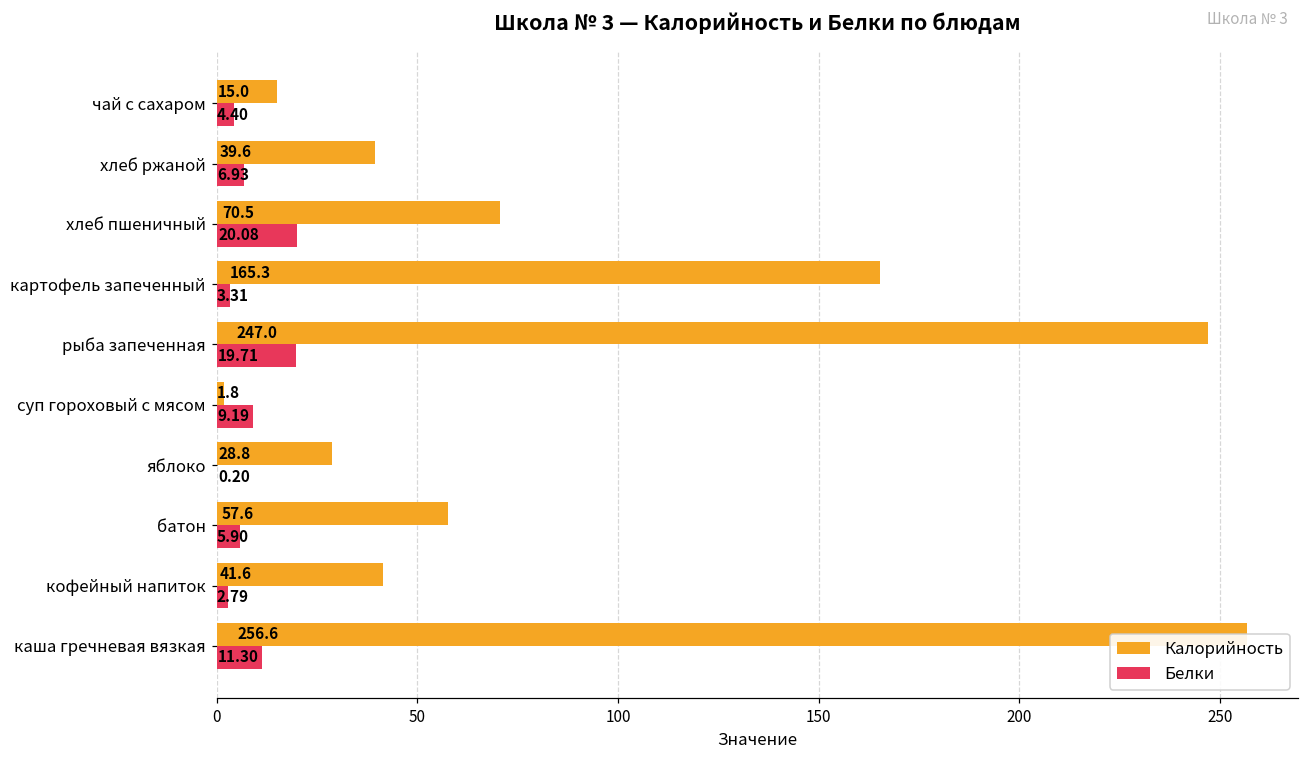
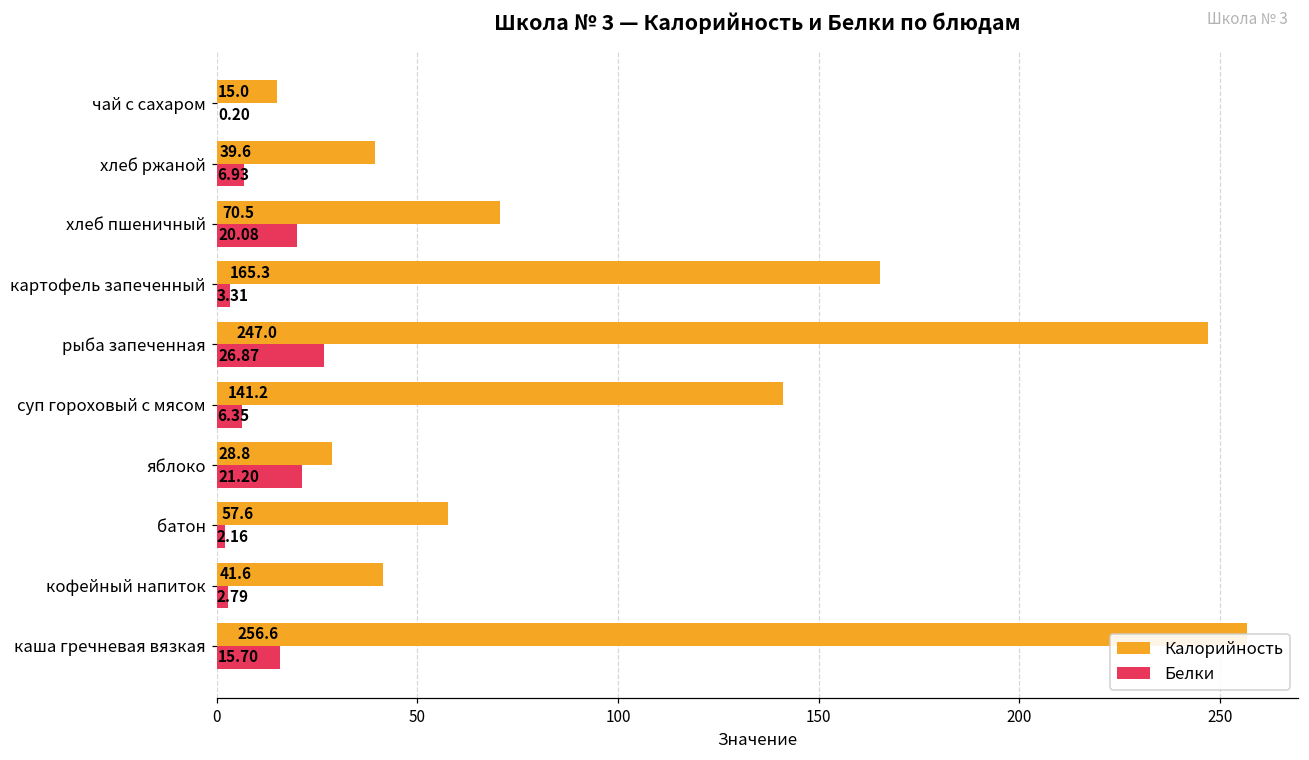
Белки, чай с сахаром: 4.40 -> 0.20
Белки, рыба запеченная: 19.71 -> 26.87
Калорийность, суп гороховый с мясом: 1.8 -> 141.2
Белки, суп гороховый с мясом: 9.19 -> 6.35
Белки, яблоко: 0.20 -> 21.20
Белки, батон: 5.90 -> 2.16
Белки, каша гречневая вязкая: 11.30 -> 15.70
